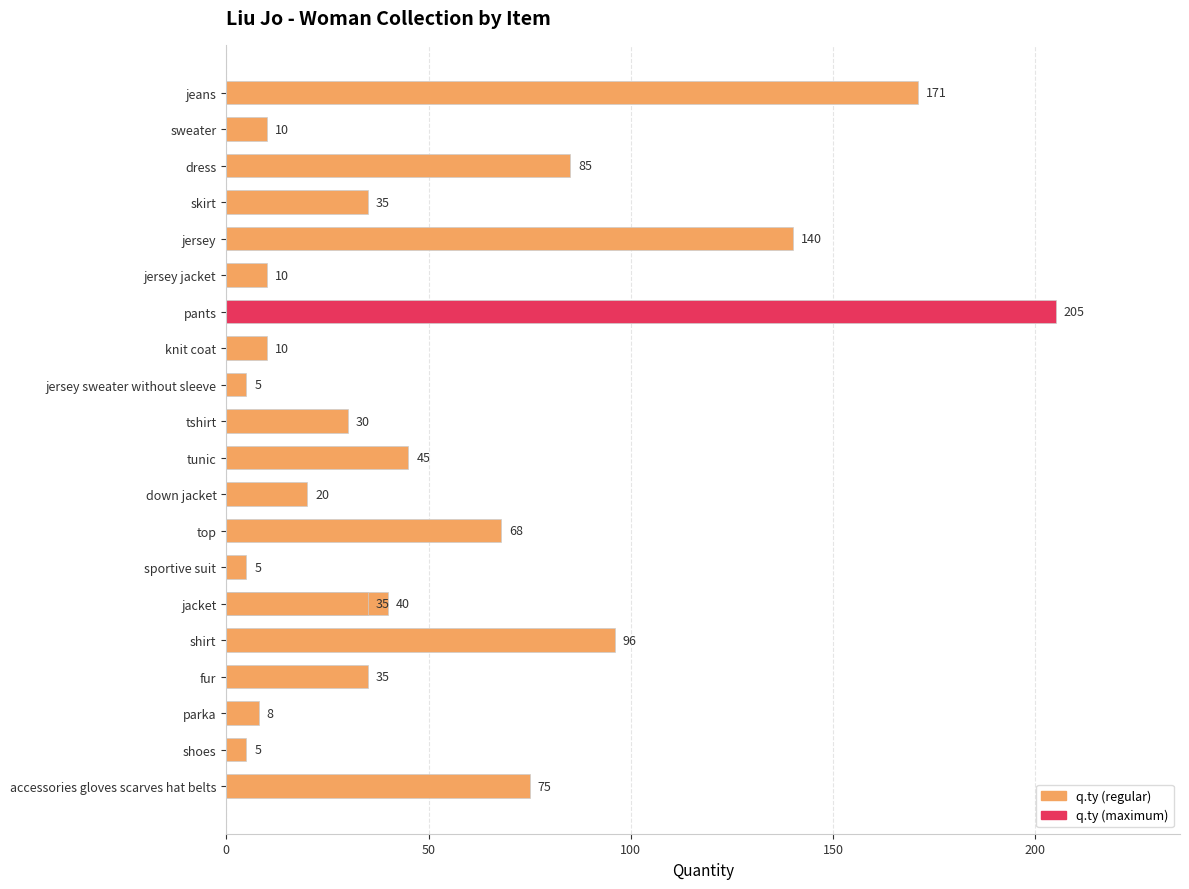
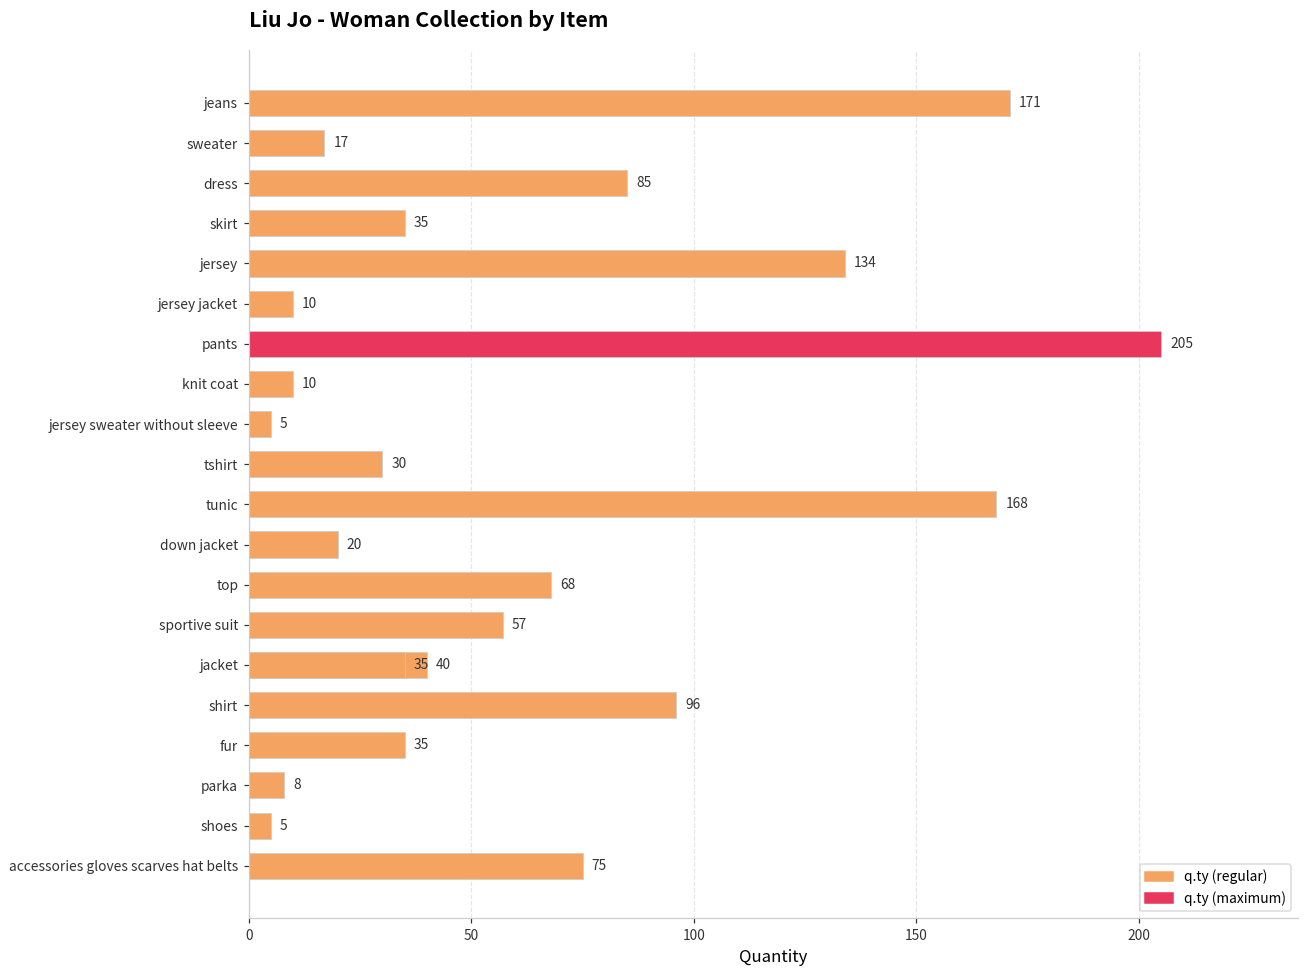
sweater: 10 -> 17
jersey: 140 -> 134
tunic: 45 -> 168
sportive suit: 5 -> 57
